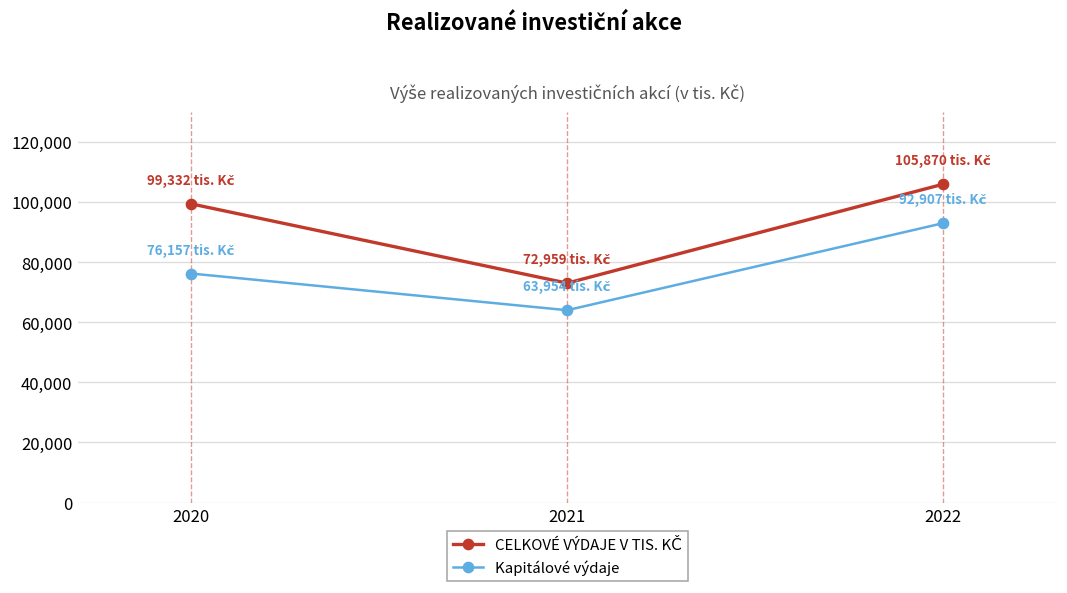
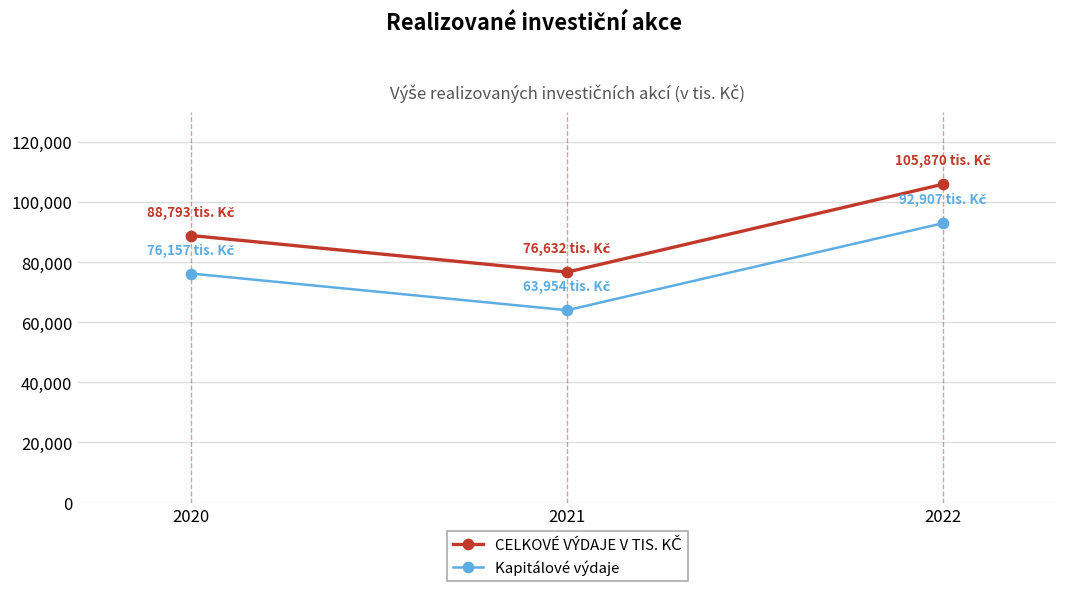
CELKOVÉ VÝDAJE V TIS. KČ, 2020: 99,332 -> 88,793
CELKOVÉ VÝDAJE V TIS. KČ, 2021: 72,959 -> 76,632
